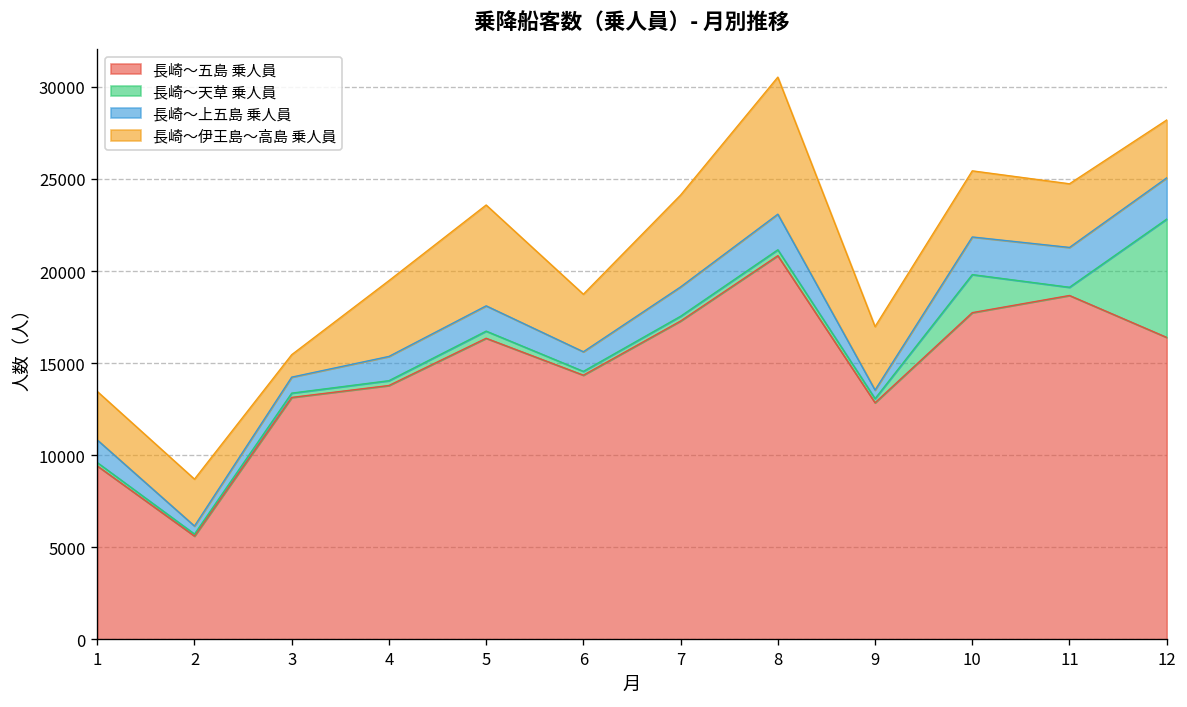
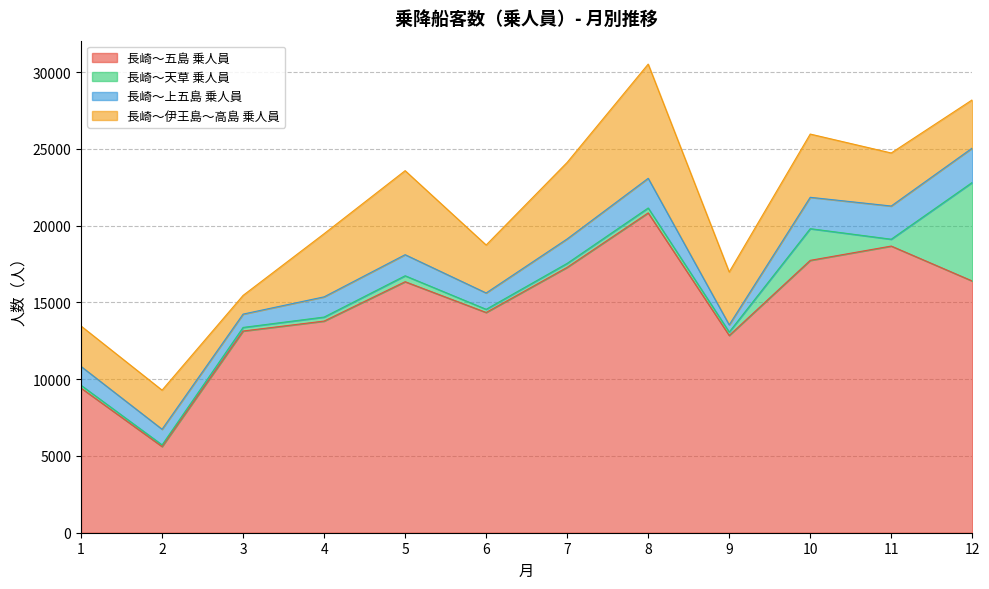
長崎～上五島 乗人員, 2: 400 -> 1000
長崎～伊王島～高島 乗人員, 10: 3600 -> 4100
